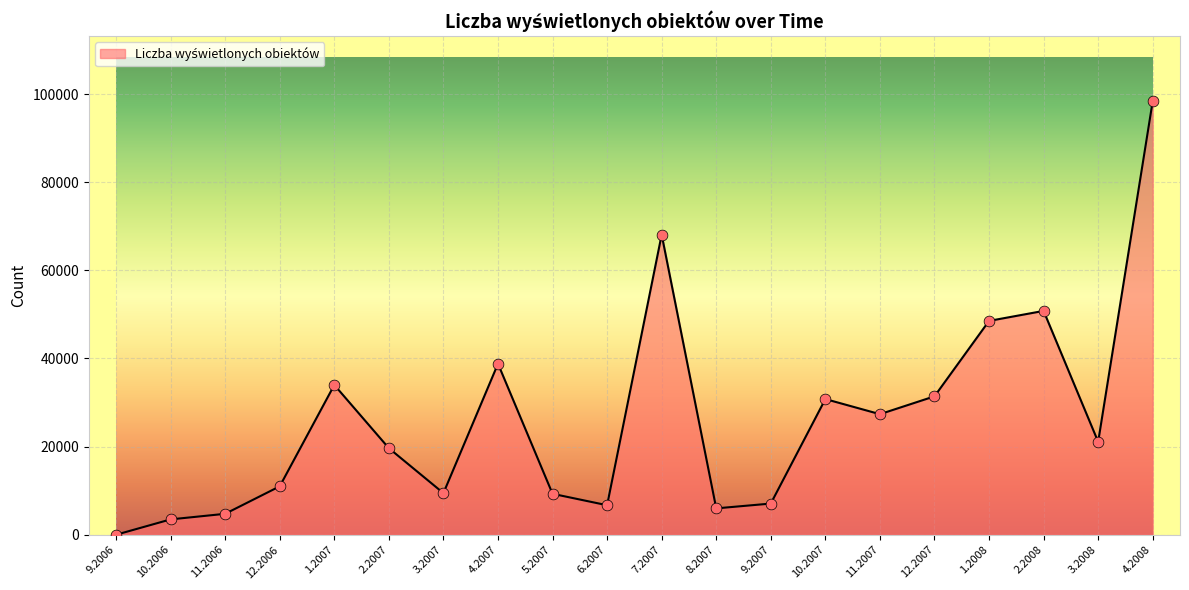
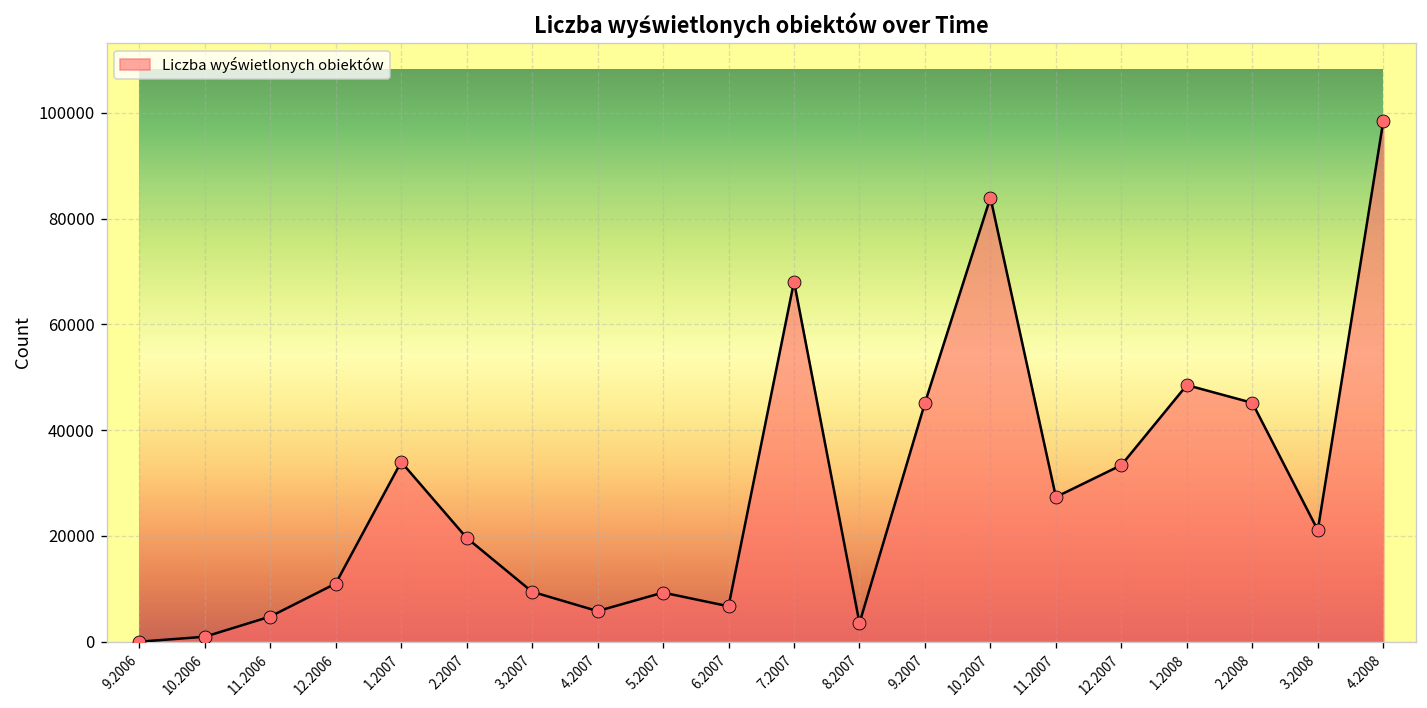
10.2006: 3000 -> 1000
4.2007: 39000 -> 6000
8.2007: 6000 -> 4000
9.2007: 7000 -> 45000
10.2007: 31000 -> 84000
12.2007: 31000 -> 33000
2.2008: 51000 -> 45000
